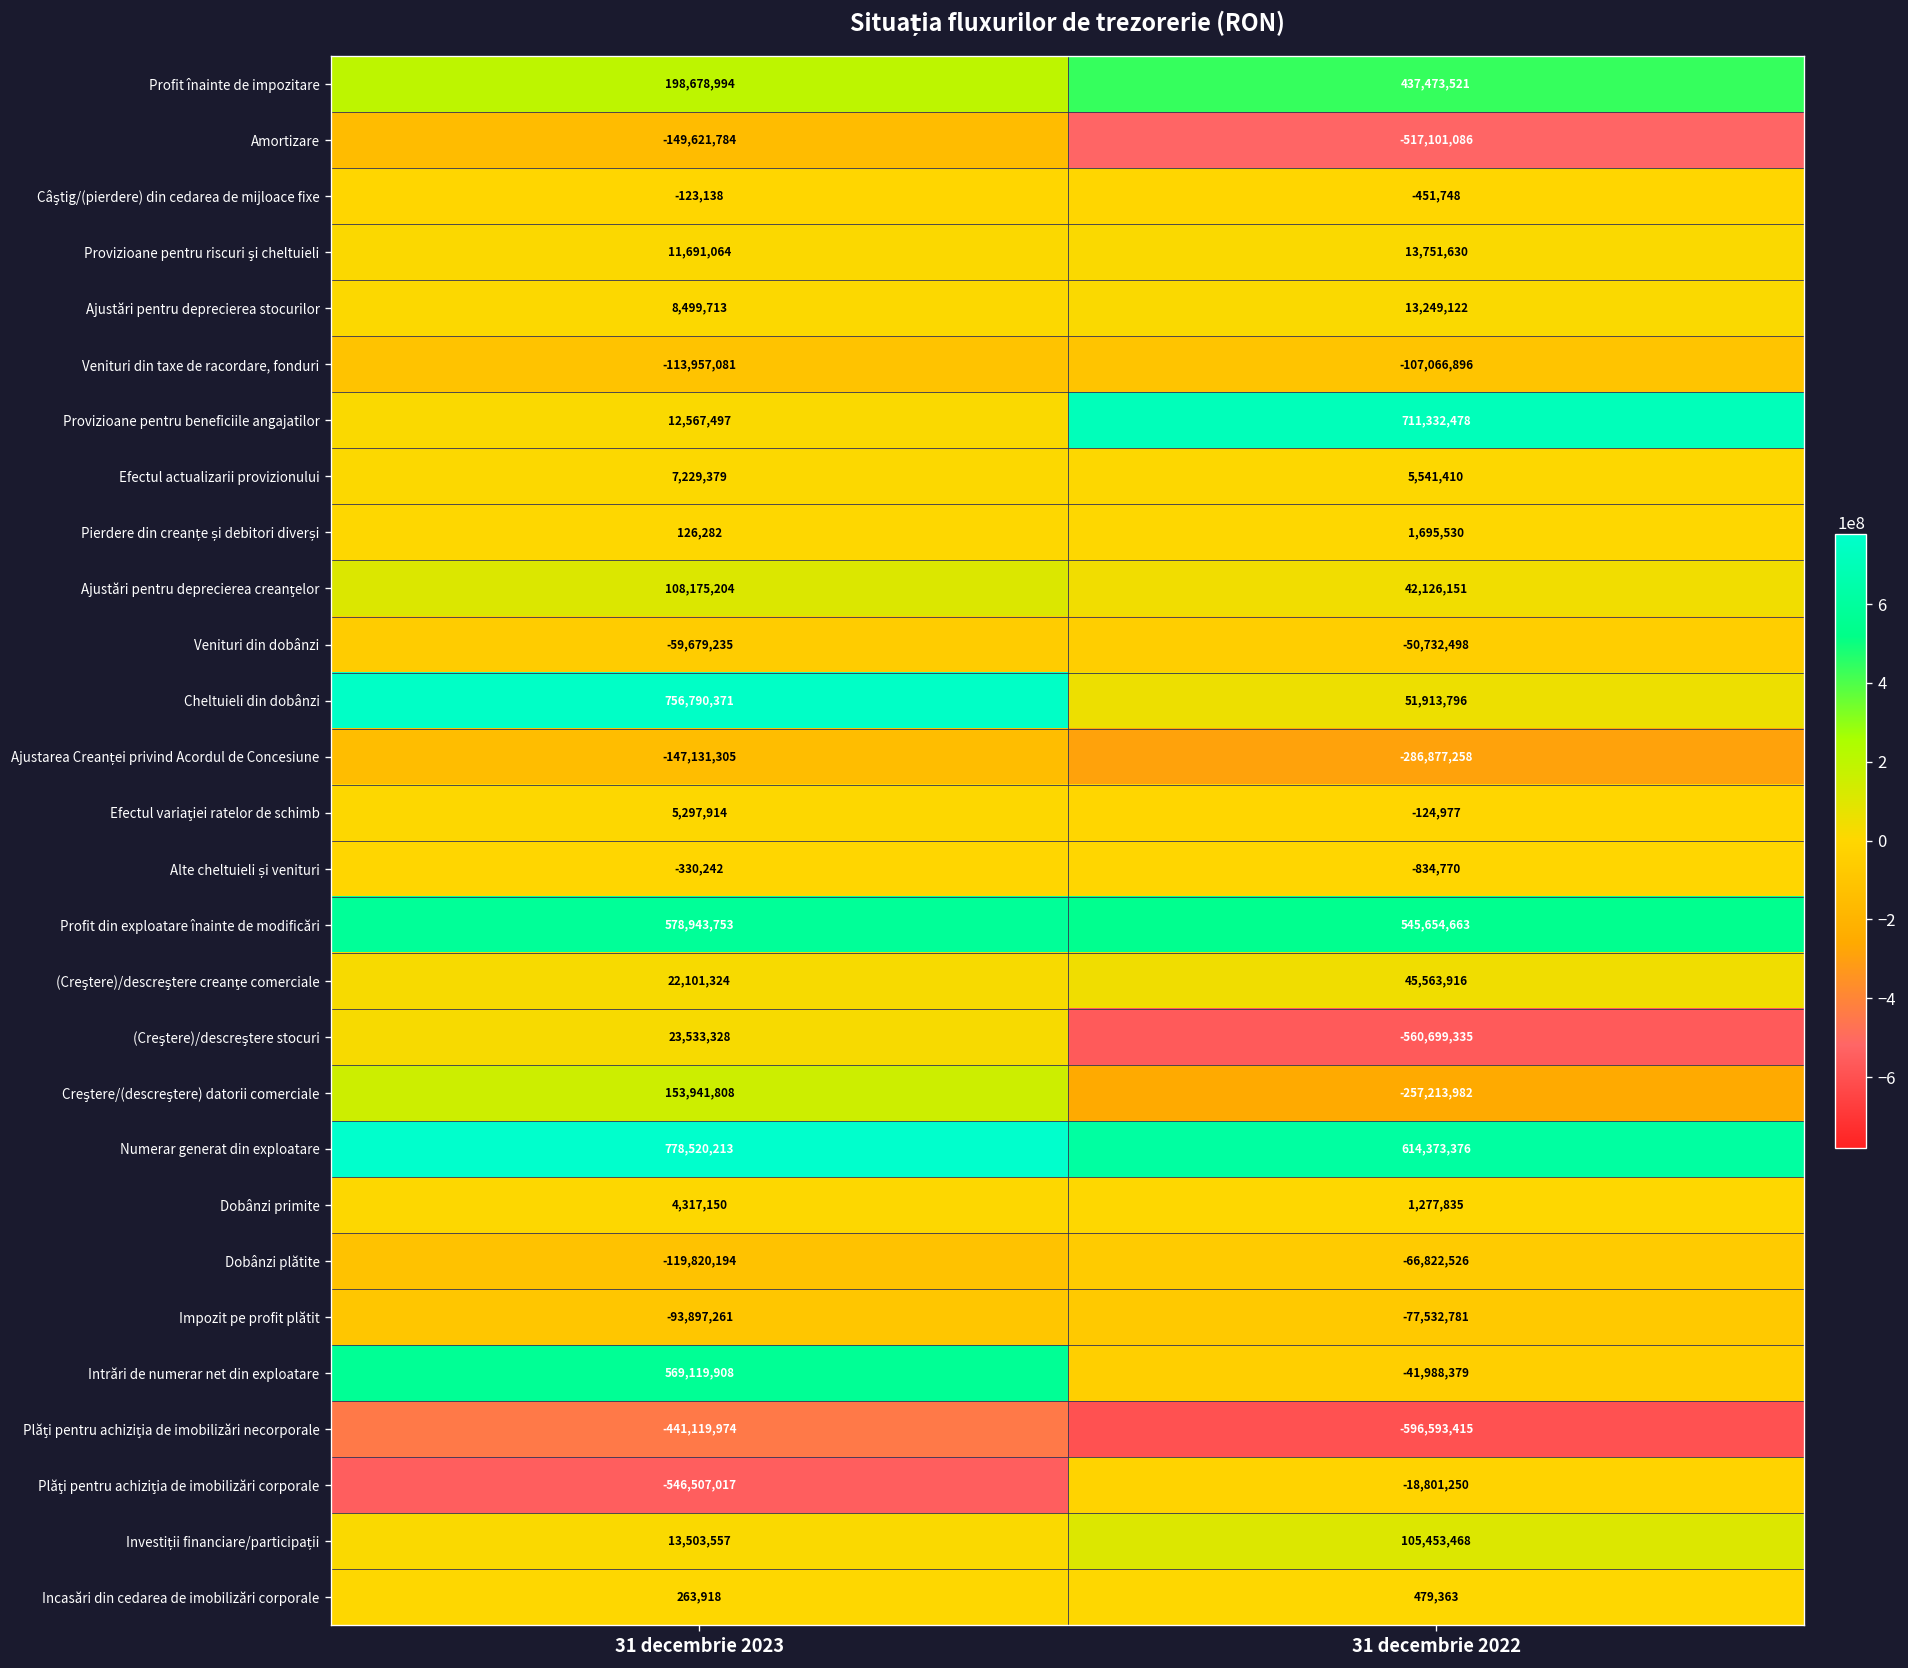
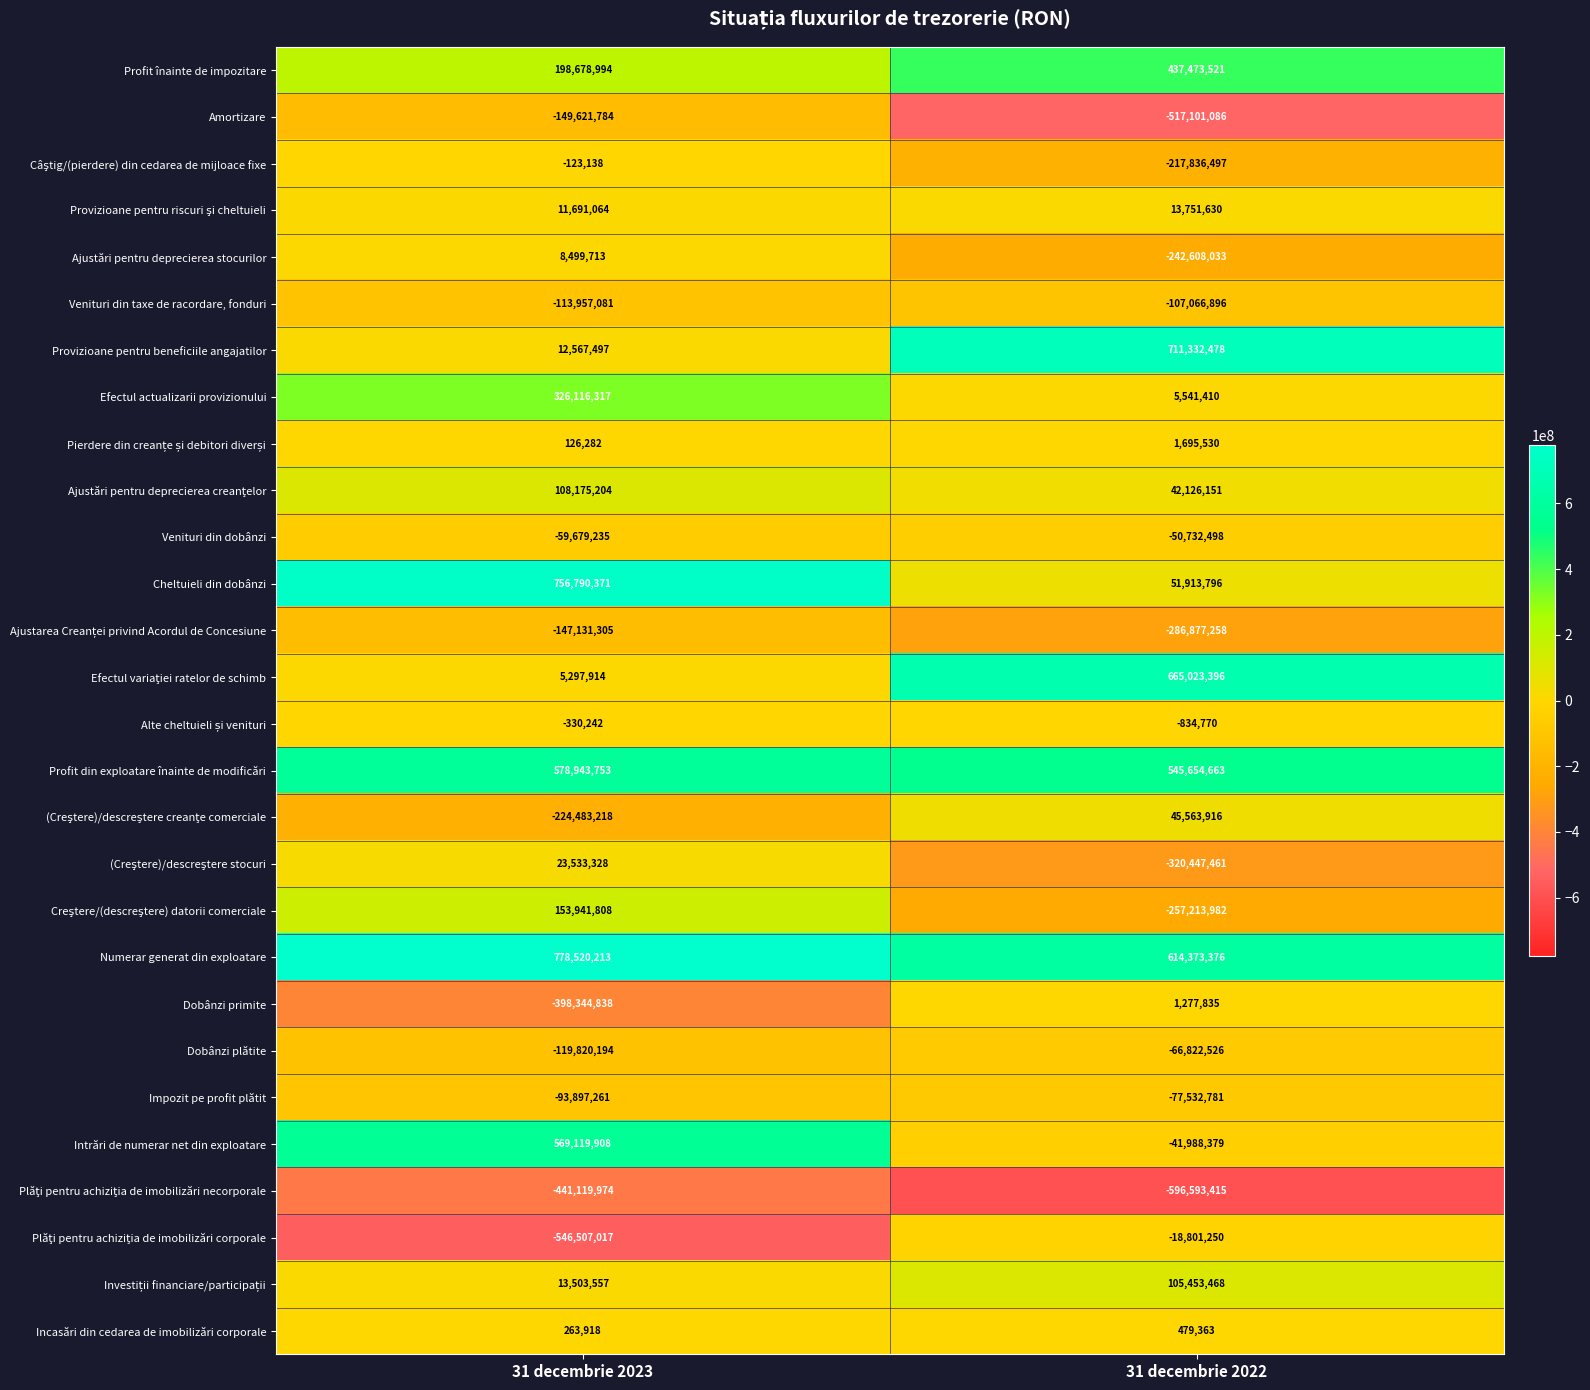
Câştig/(pierdere) din cedarea de mijloace fixe, 31 decembrie 2022: -451,748 -> -217,836,497
Ajustări pentru deprecierea stocurilor, 31 decembrie 2022: 13,249,122 -> -242,608,033
Efectul actualizarii provizionului, 31 decembrie 2023: 7,229,379 -> 326,116,317
Efectul variaţiei ratelor de schimb, 31 decembrie 2022: -124,977 -> 665,023,396
(Creştere)/descreştere creanţe comerciale, 31 decembrie 2023: 22,101,324 -> -224,483,218
(Creştere)/descreştere stocuri, 31 decembrie 2022: -560,699,335 -> -320,447,461
Dobânzi primite, 31 decembrie 2023: 4,317,150 -> -398,344,838
